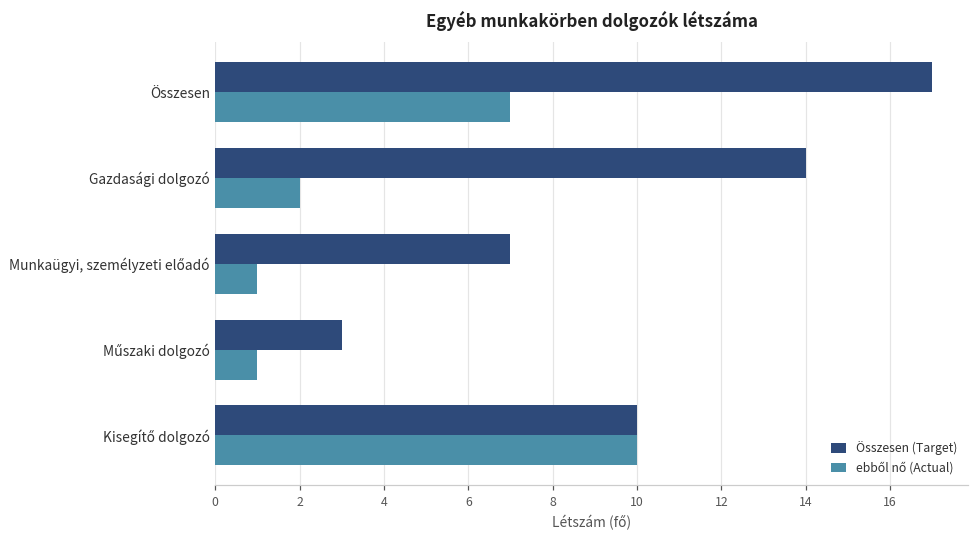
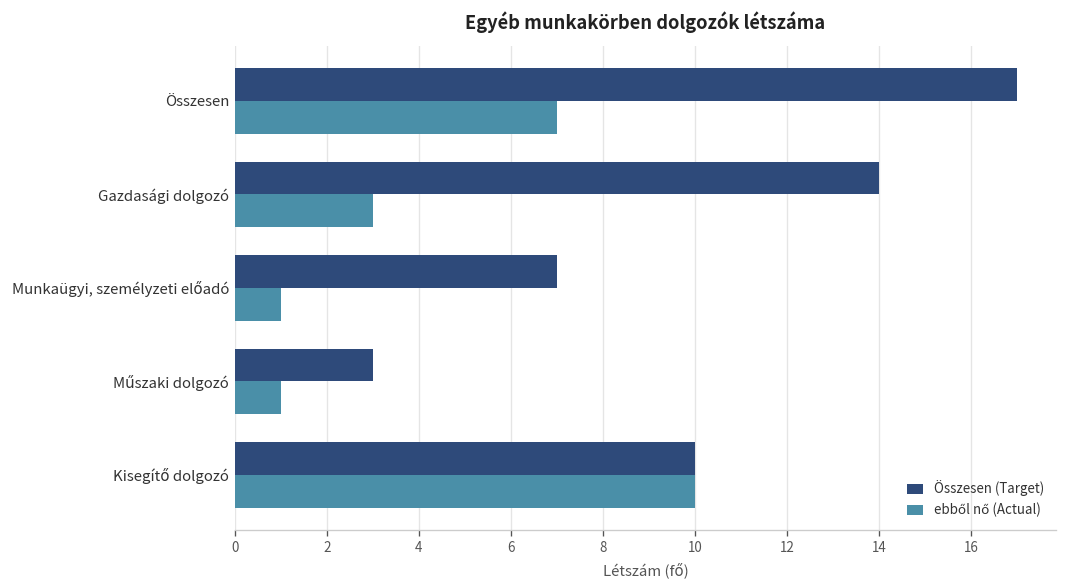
ebből nő (Actual), Gazdasági dolgozó: 2 -> 3
